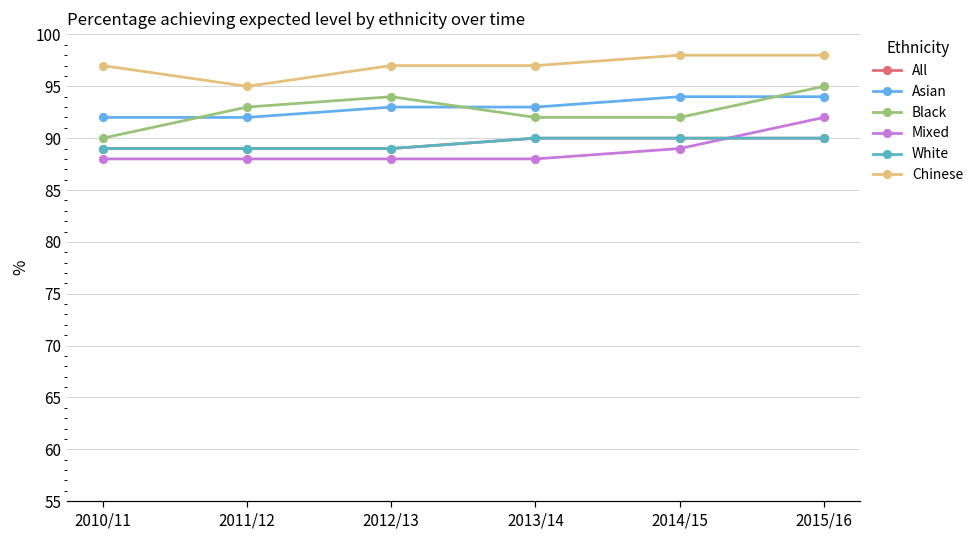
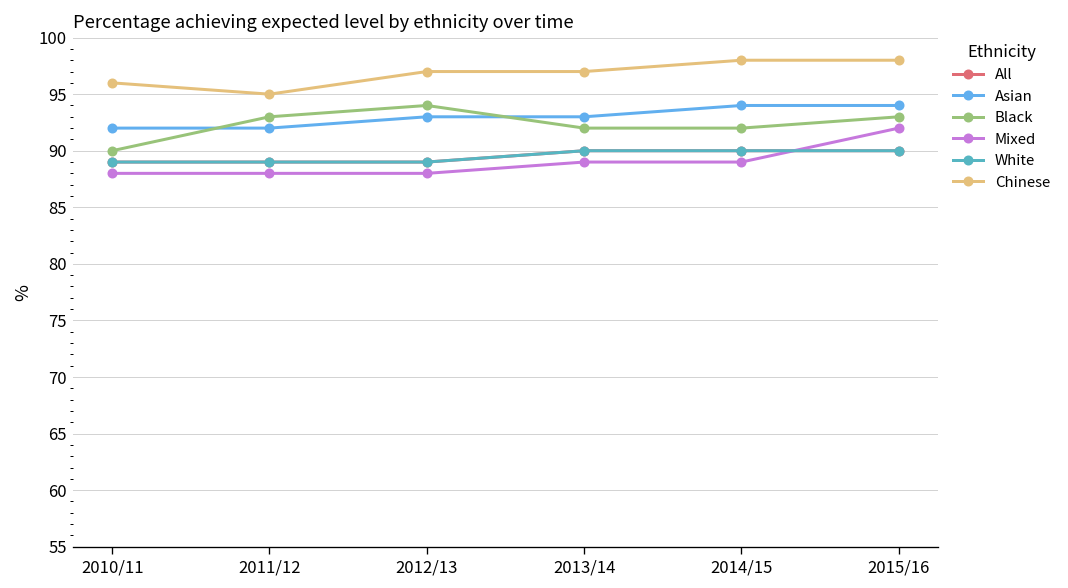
Chinese, 2010/11: 97 -> 96
Mixed, 2013/14: 88 -> 89
Black, 2015/16: 95 -> 93
